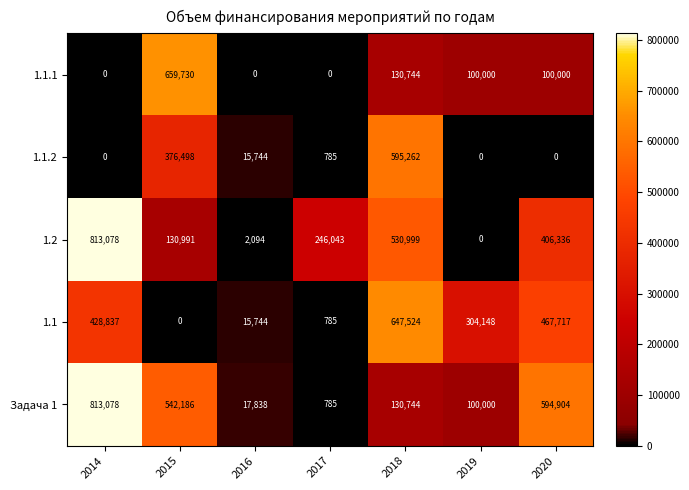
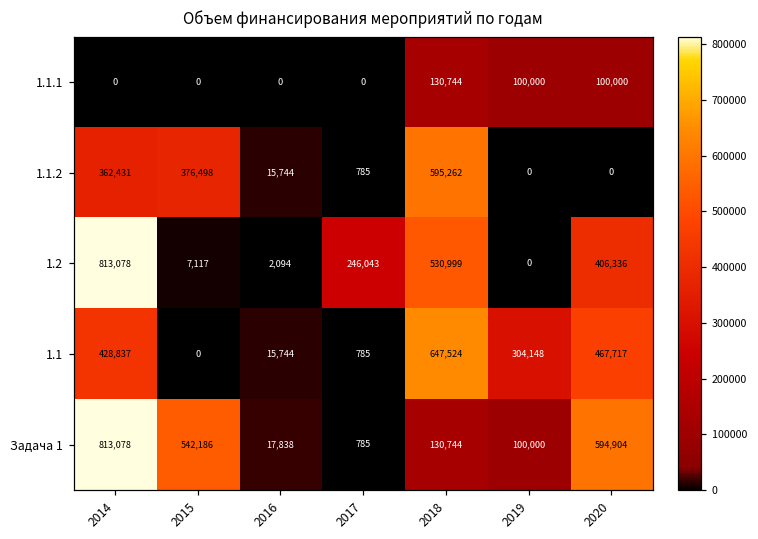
1.1.1, 2015: 659,730 -> 0
1.1.2, 2014: 0 -> 362,431
1.2, 2015: 130,991 -> 7,117
